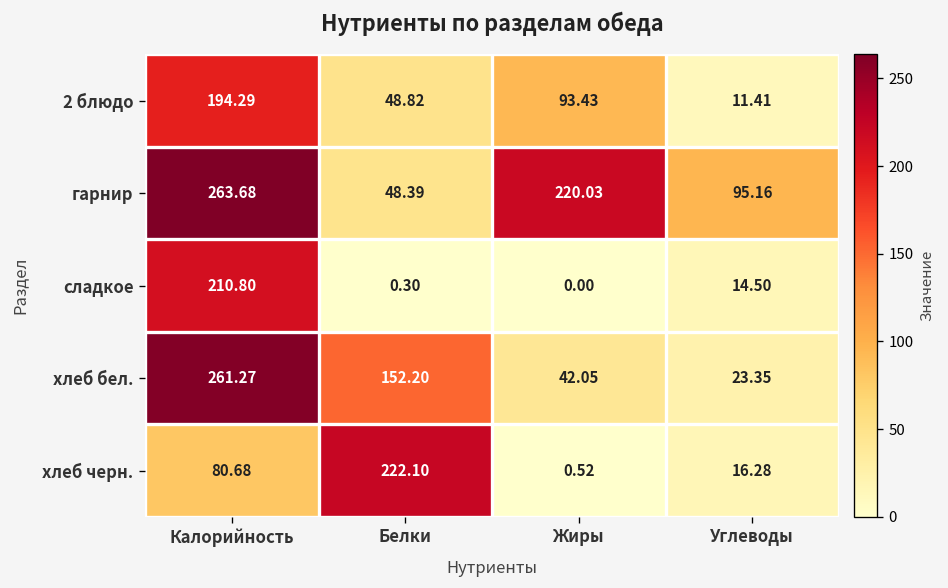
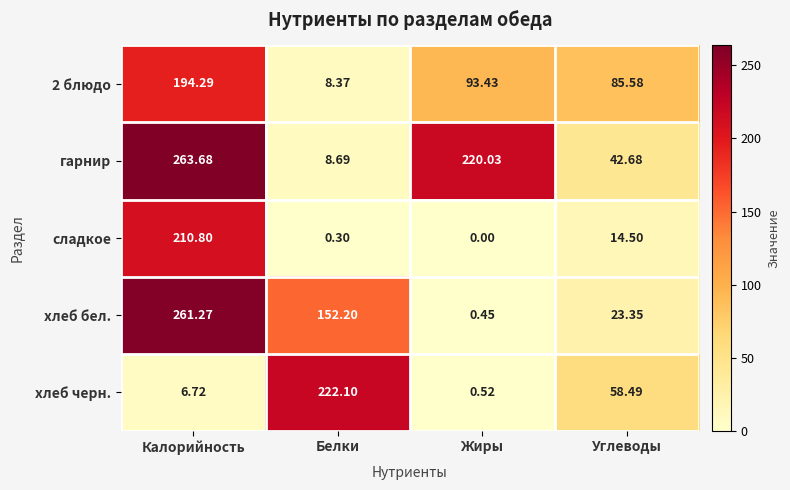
2 блюдо, Белки: 48.82 -> 8.37
2 блюдо, Углеводы: 11.41 -> 85.58
гарнир, Белки: 48.39 -> 8.69
гарнир, Углеводы: 95.16 -> 42.68
хлеб бел., Жиры: 42.05 -> 0.45
хлеб черн., Калорийность: 80.68 -> 6.72
хлеб черн., Углеводы: 16.28 -> 58.49
